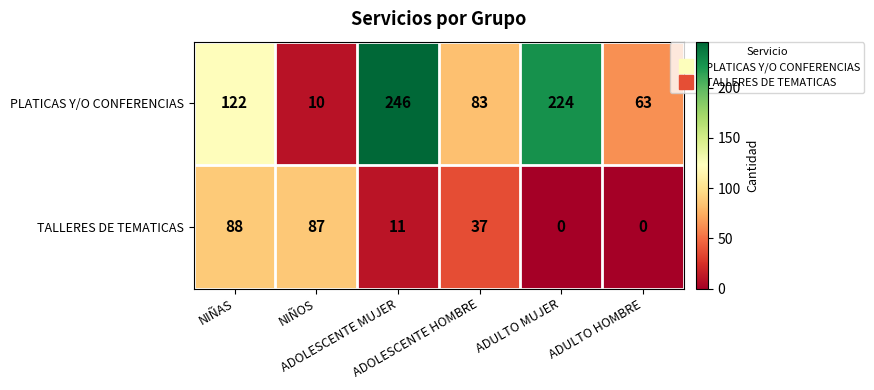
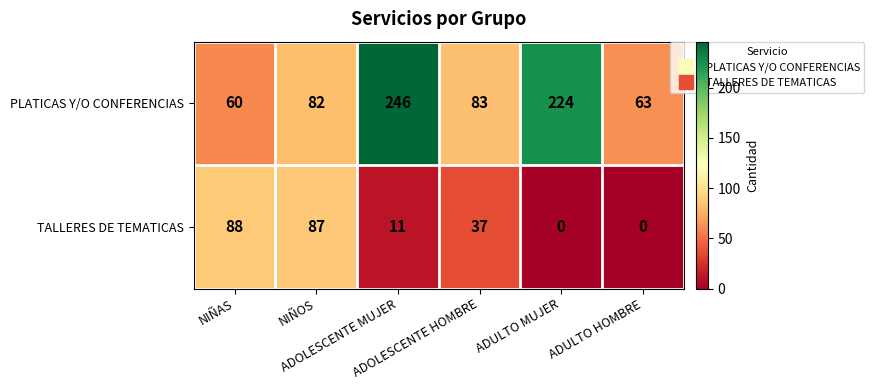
PLATICAS Y/O CONFERENCIAS, NIÑAS: 122 -> 60
PLATICAS Y/O CONFERENCIAS, NIÑOS: 10 -> 82
